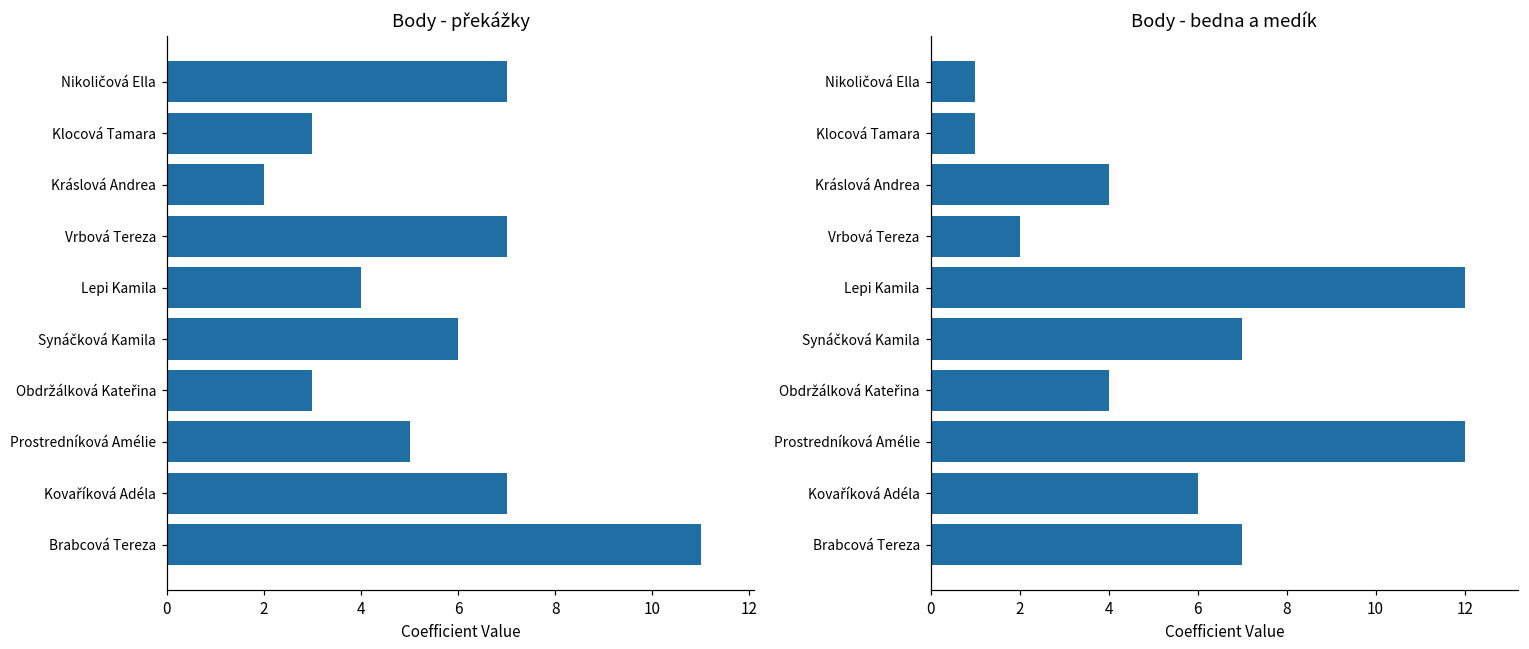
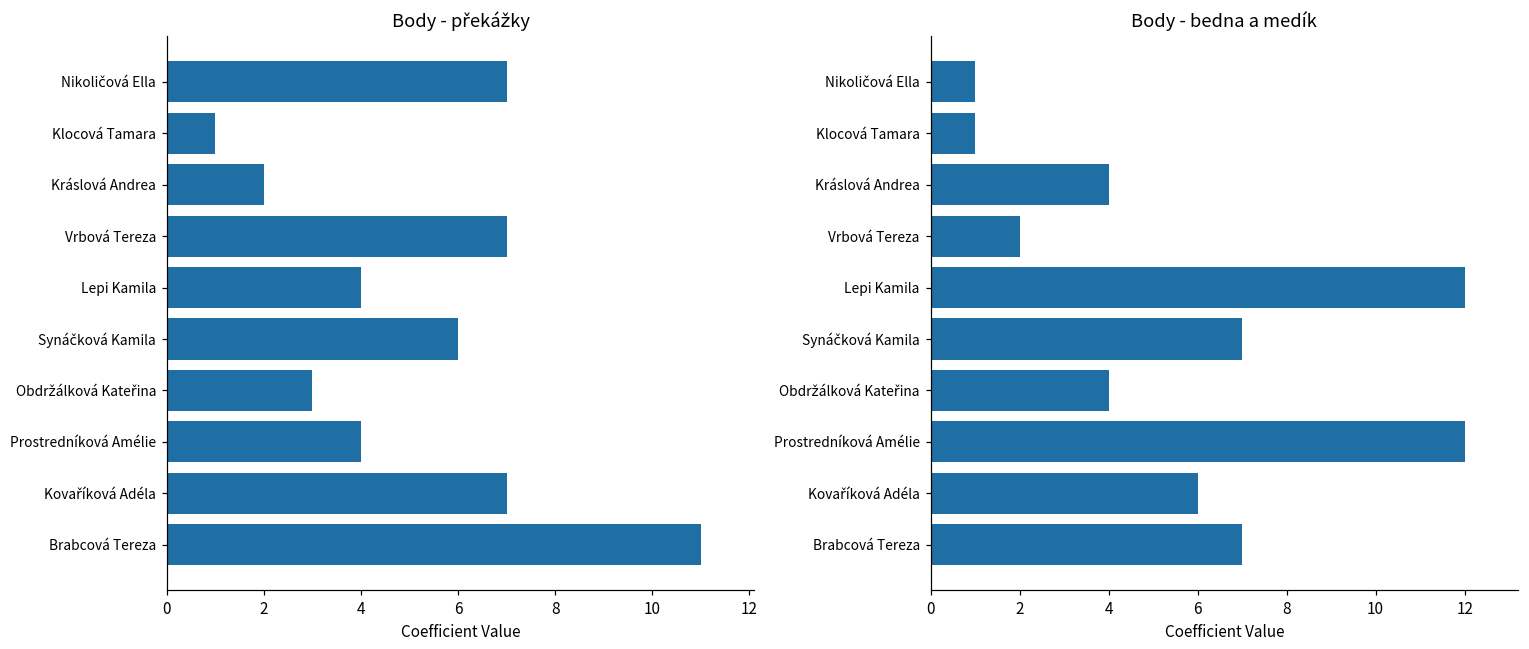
Body - překážky, Klocová Tamara: 3 -> 1
Body - překážky, Prostredníková Amélie: 5 -> 4
